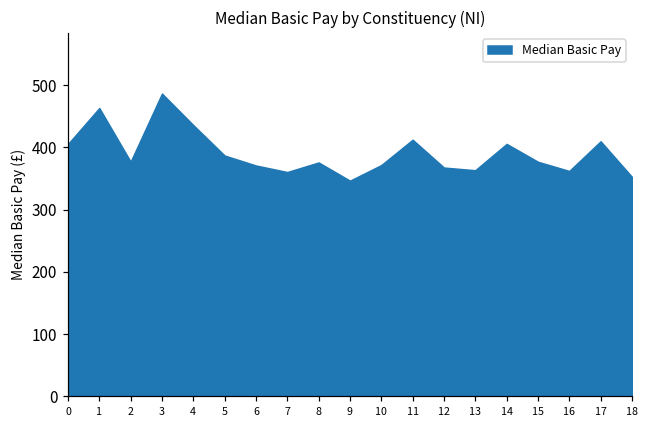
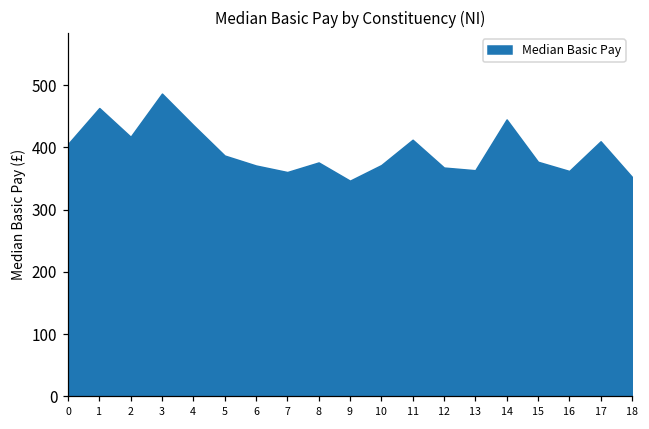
2: 380 -> 420
14: 410 -> 440
